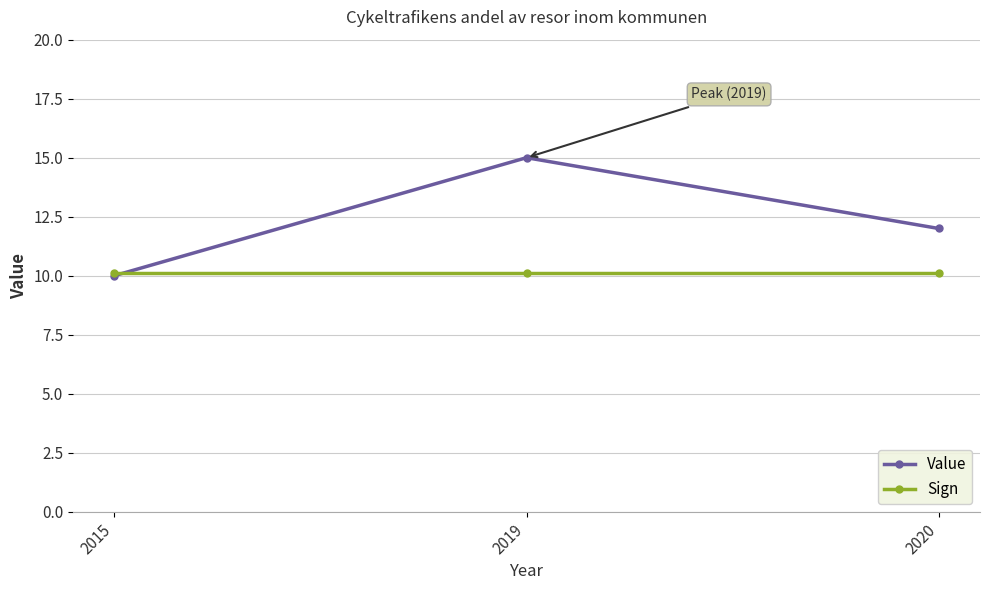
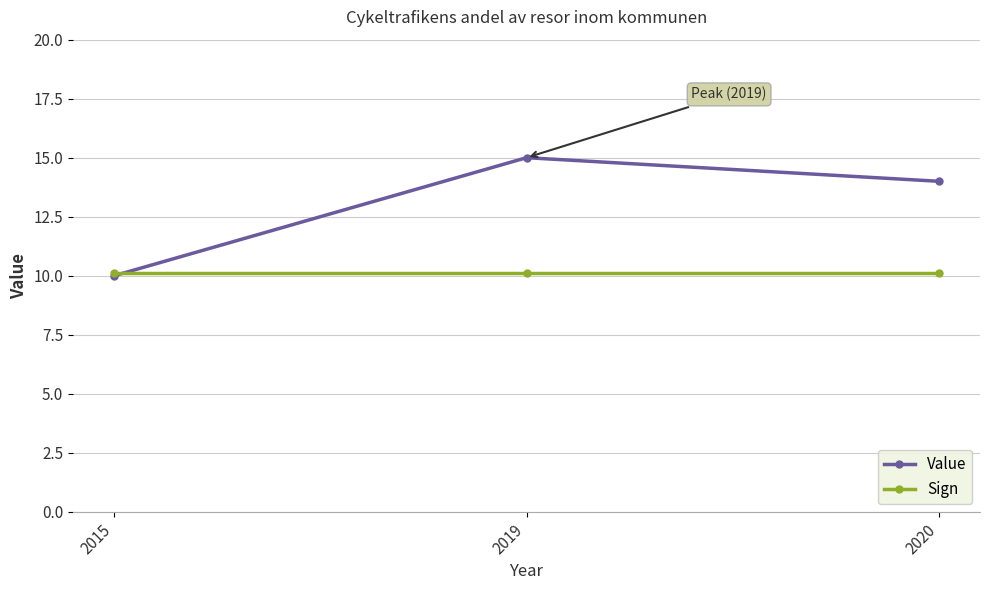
Value, 2020: 12 -> 14
